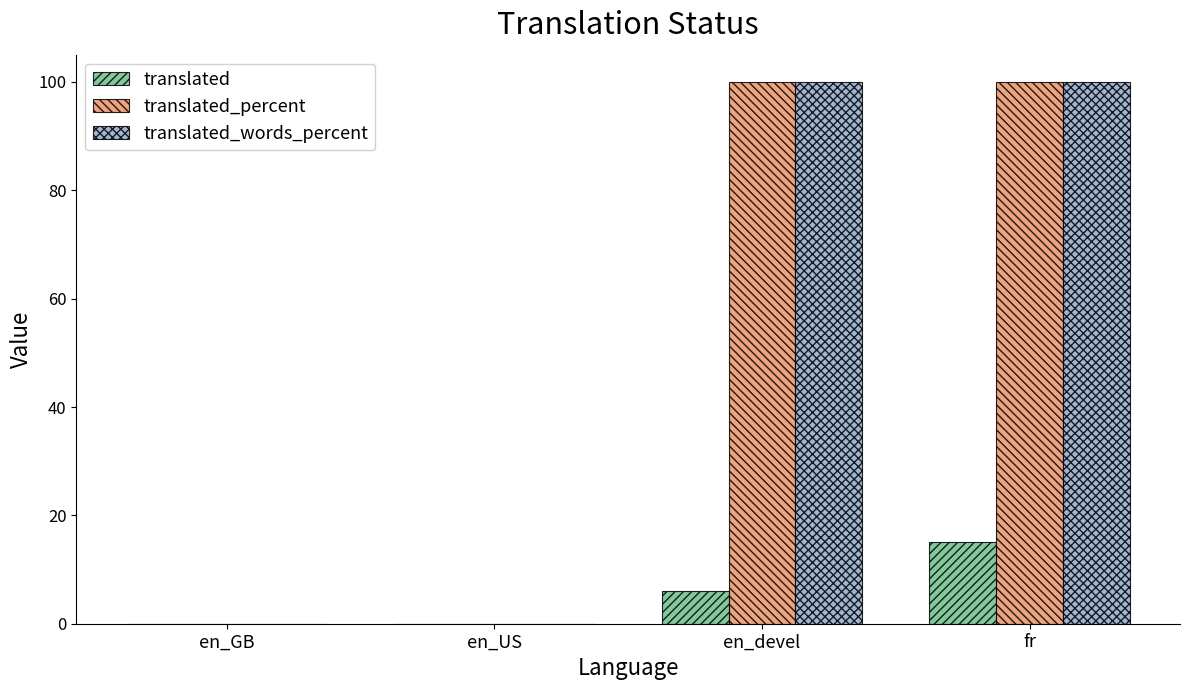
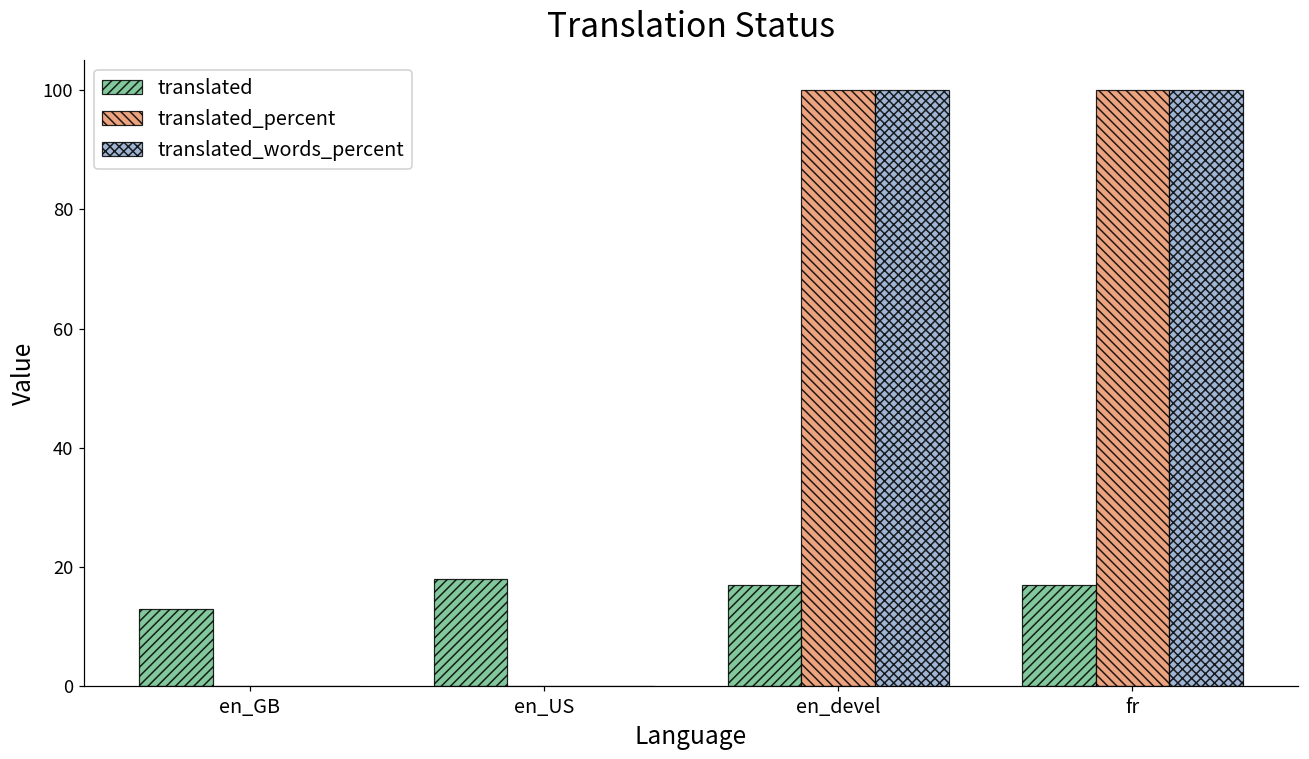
translated, en_GB: 0 -> 13
translated, en_US: 0 -> 18
translated, en_devel: 6 -> 17
translated, fr: 15 -> 17
